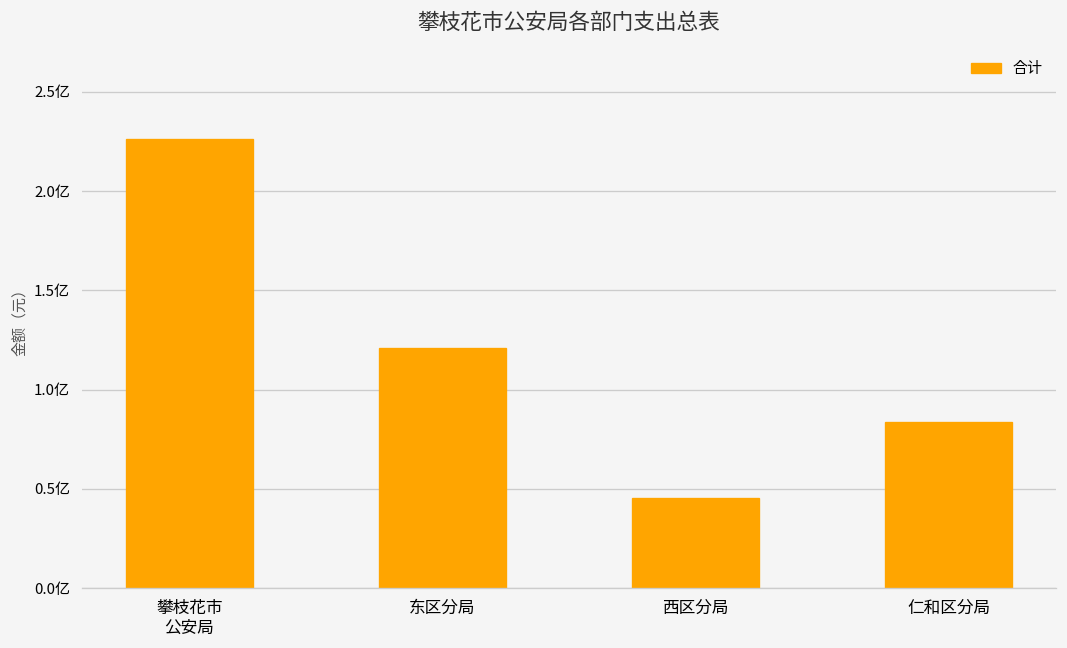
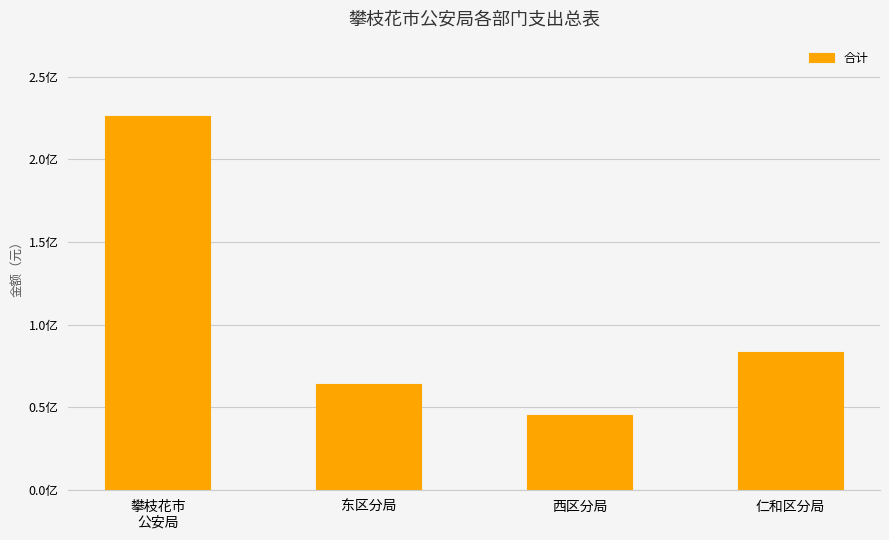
东区分局: 1.21亿 -> 0.64亿
